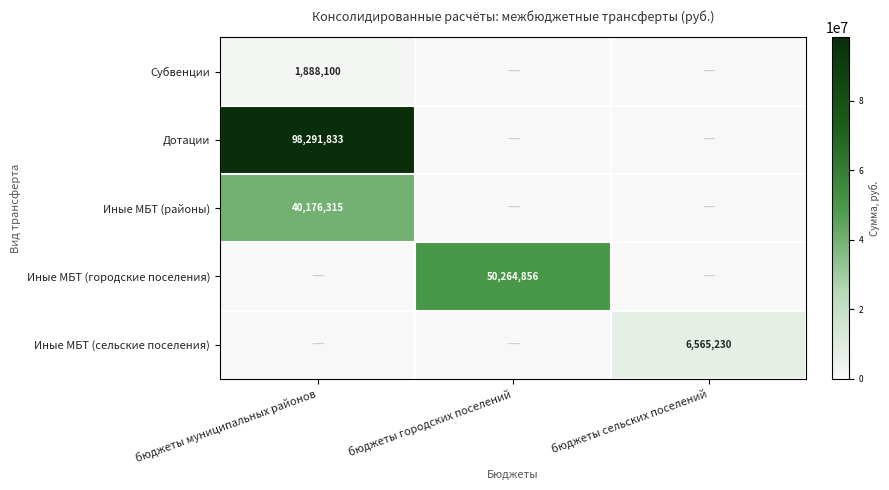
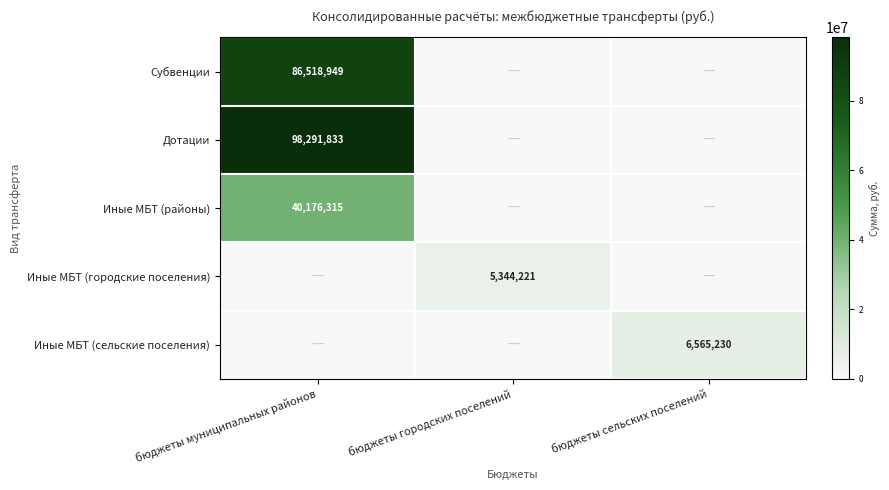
Субвенции, бюджеты муниципальных районов: 1,888,100 -> 86,518,949
Иные МБТ (городские поселения), бюджеты городских поселений: 50,264,856 -> 5,344,221
